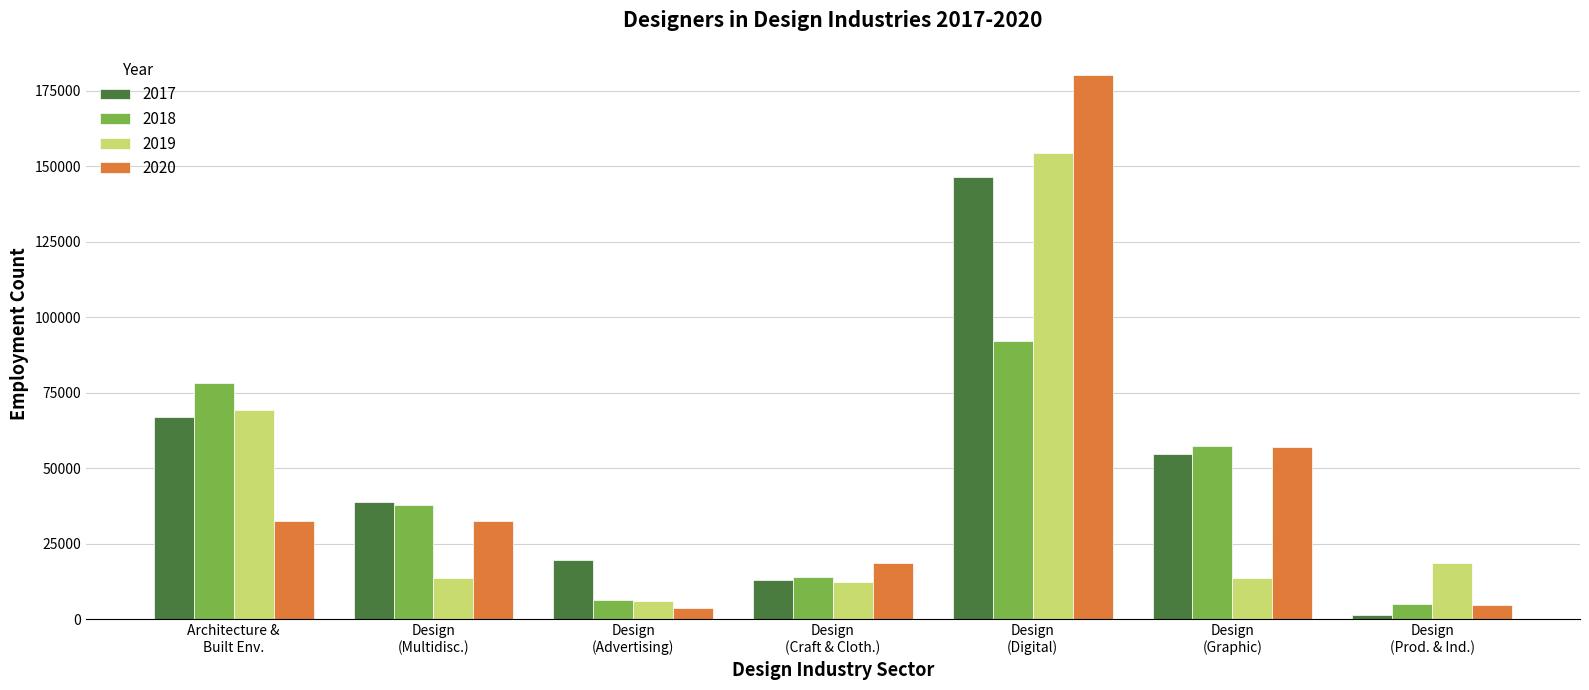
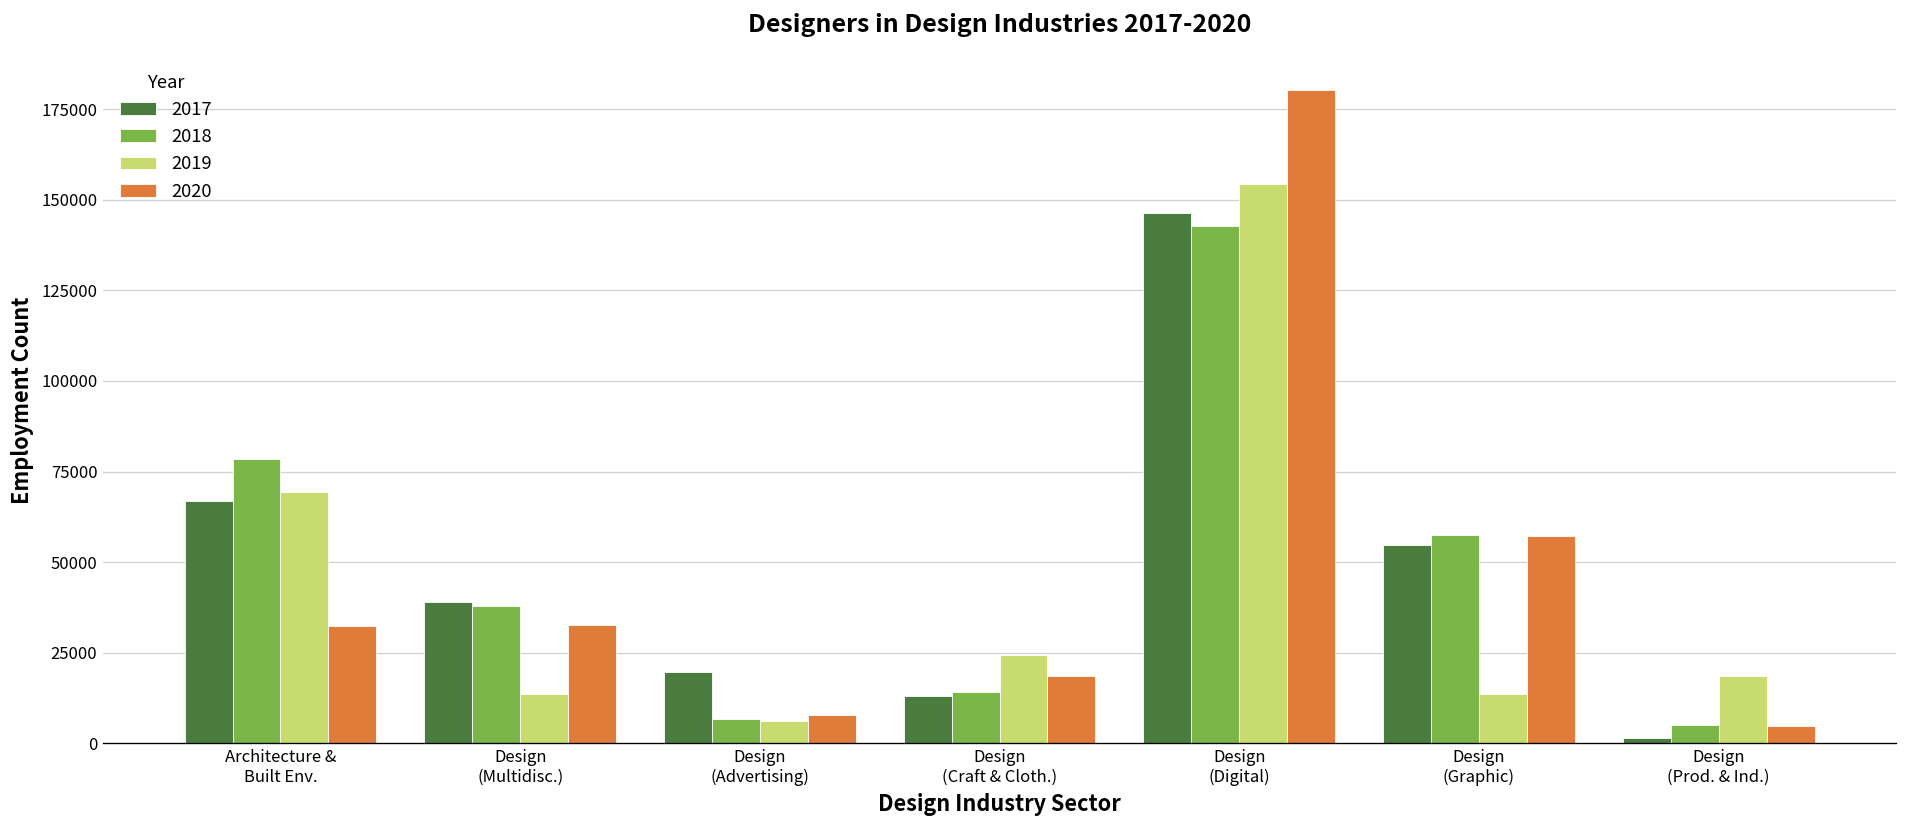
2020, Design (Advertising): 4000 -> 8000
2019, Design (Craft & Cloth.): 12000 -> 24000
2018, Design (Digital): 92000 -> 143000
